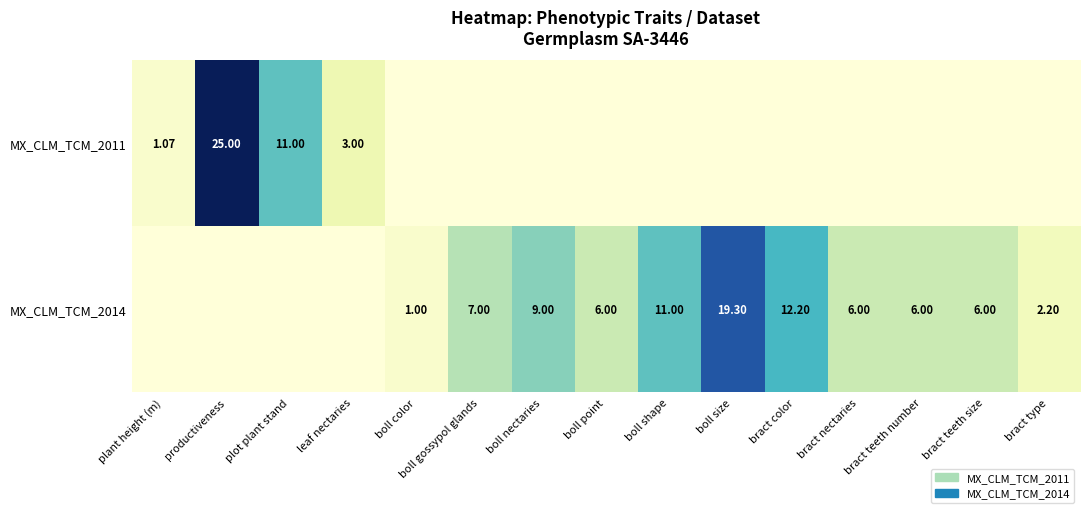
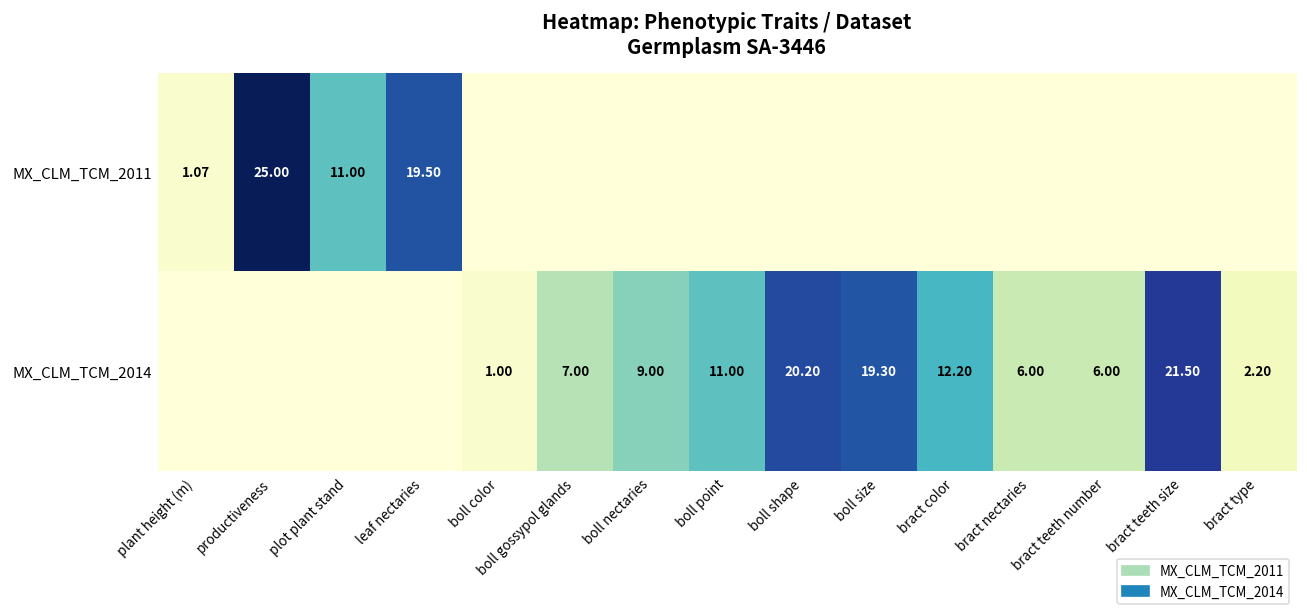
MX_CLM_TCM_2011, leaf nectaries: 3.00 -> 19.50
MX_CLM_TCM_2014, boll point: 6.00 -> 11.00
MX_CLM_TCM_2014, boll shape: 11.00 -> 20.20
MX_CLM_TCM_2014, bract teeth size: 6.00 -> 21.50
